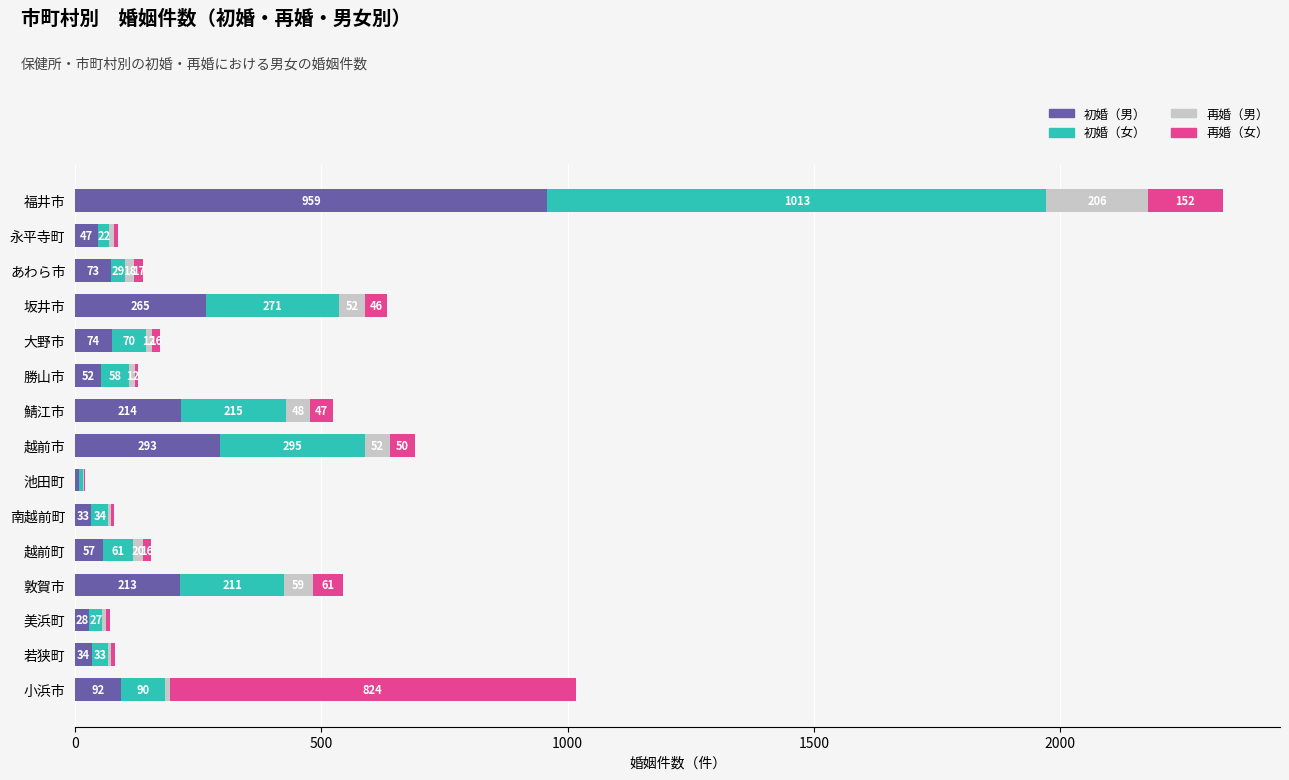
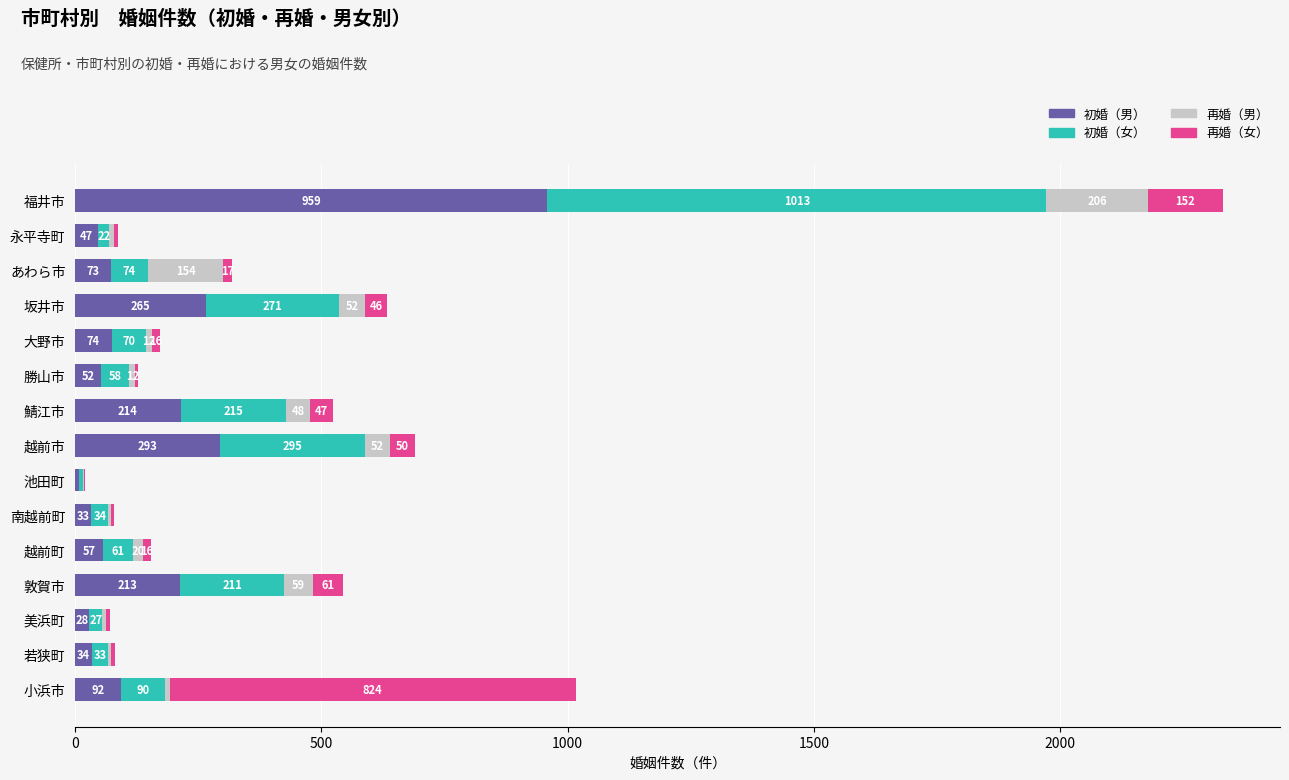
初婚（女）, あわら市: 29 -> 74
再婚（男）, あわら市: 18 -> 154
